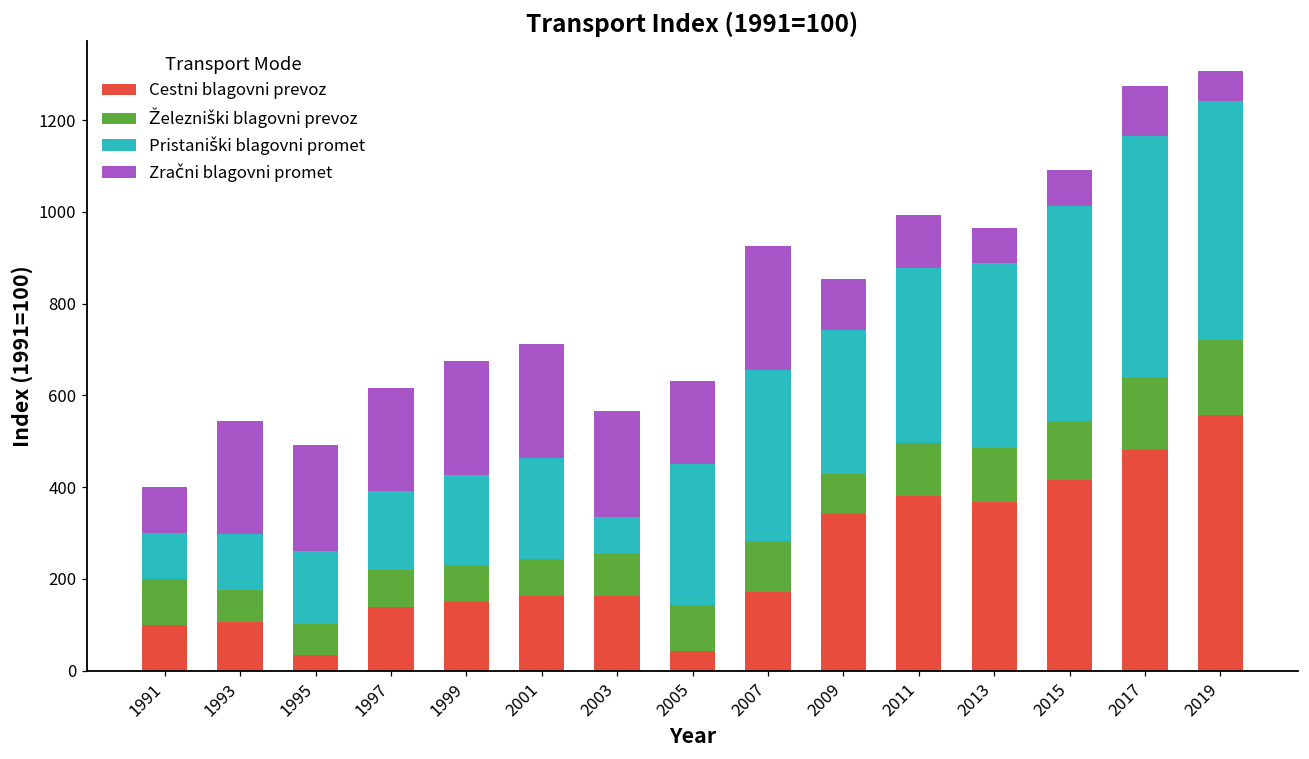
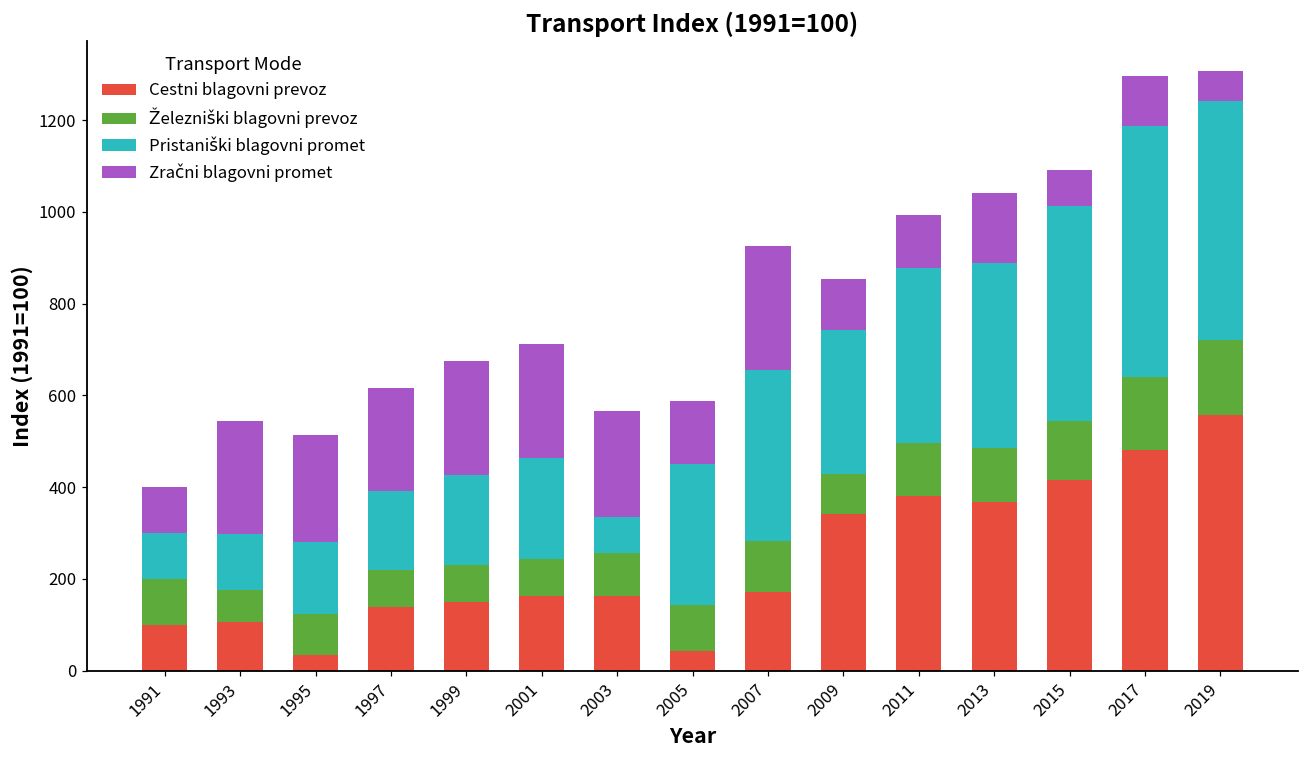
Železniški blagovni prevoz, 1995: 70 -> 90
Zračni blagovni promet, 2005: 180 -> 140
Zračni blagovni promet, 2013: 80 -> 150
Pristaniški blagovni promet, 2017: 520 -> 550
